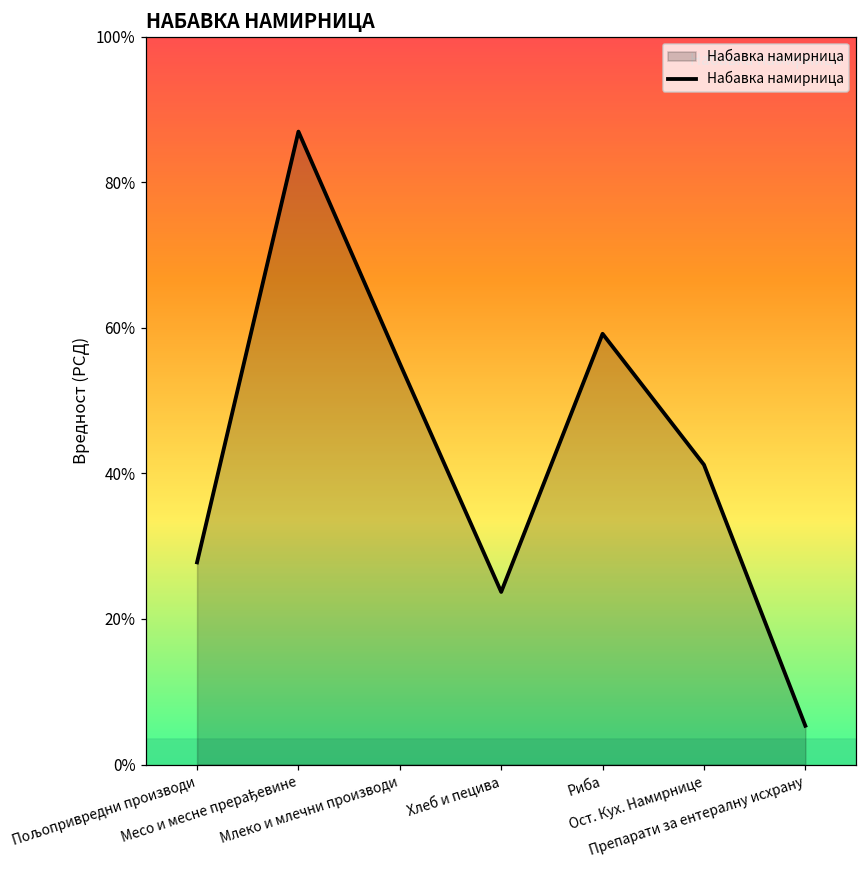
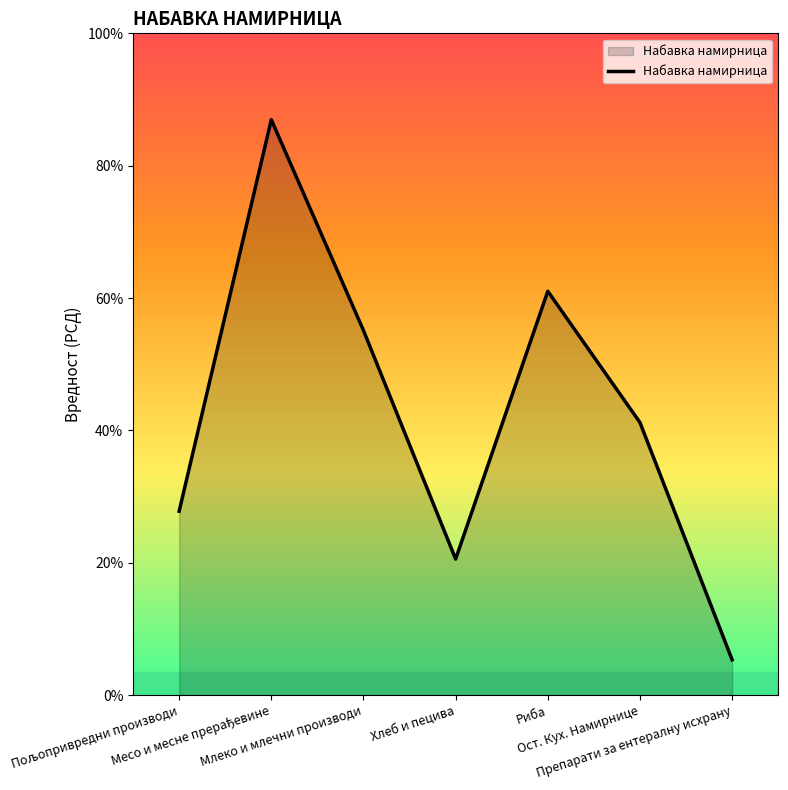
Хлеб и пецива: 24% -> 21%
Риба: 59% -> 61%
